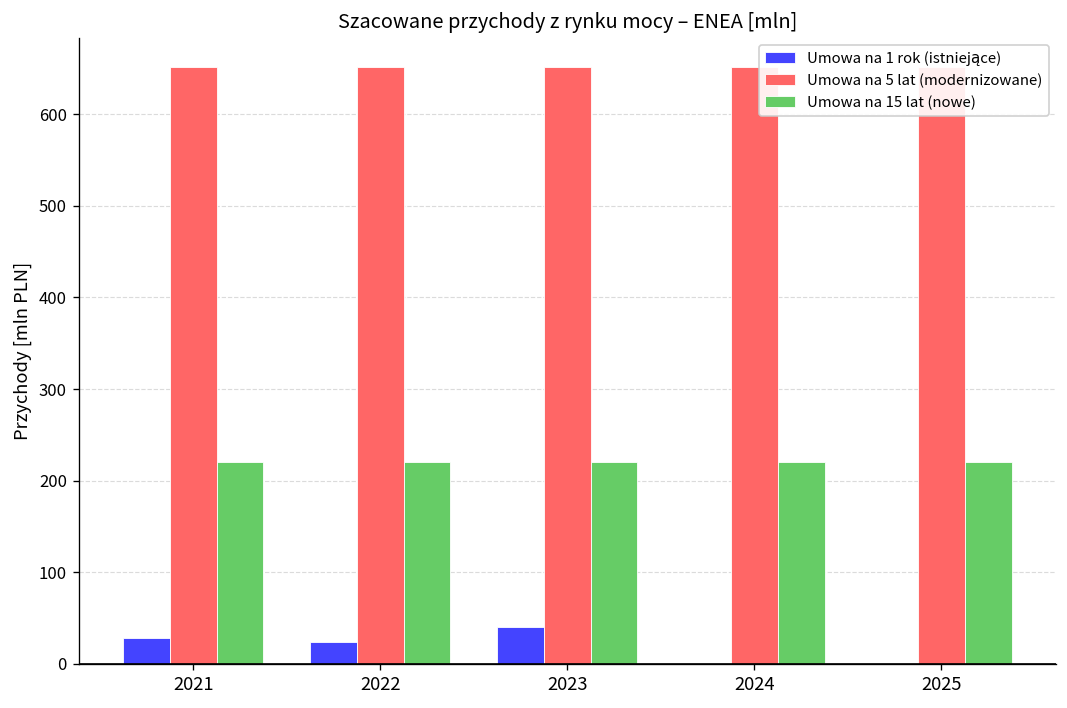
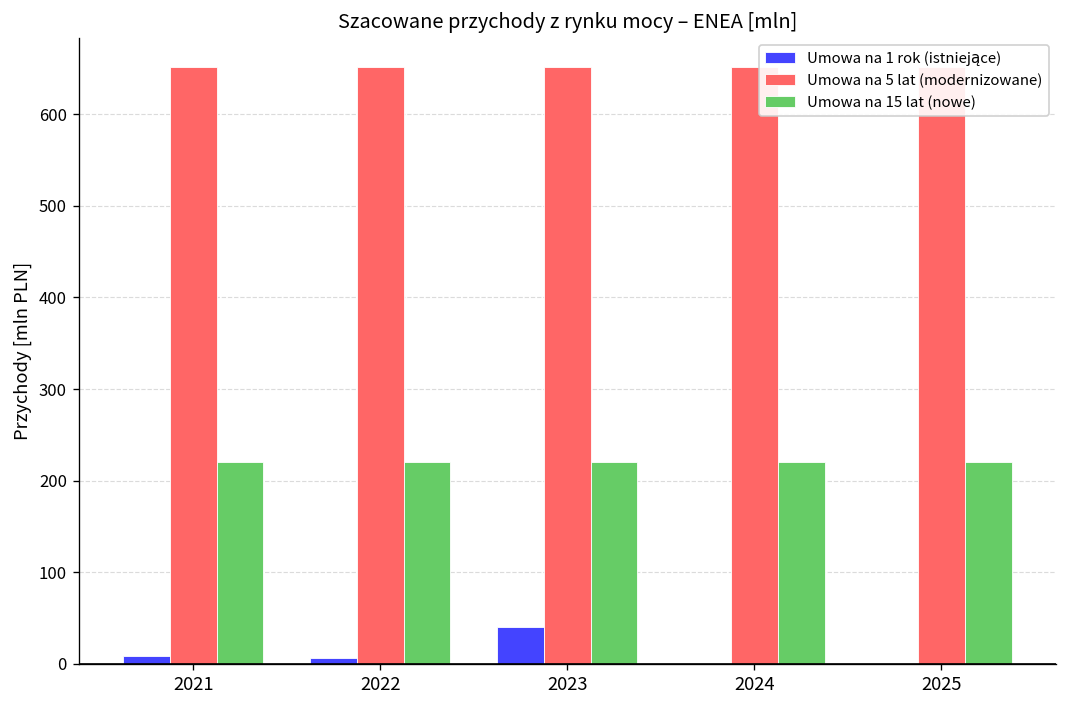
Umowa na 1 rok (istniejące), 2021: 30 -> 10
Umowa na 1 rok (istniejące), 2022: 20 -> 10
